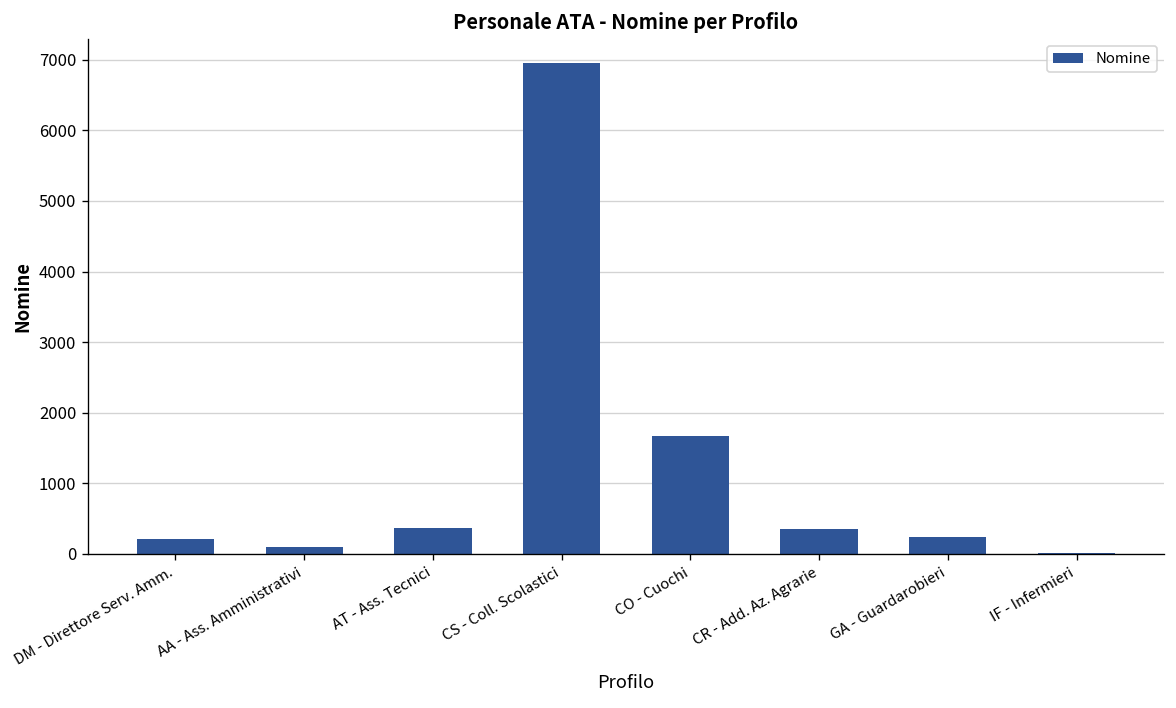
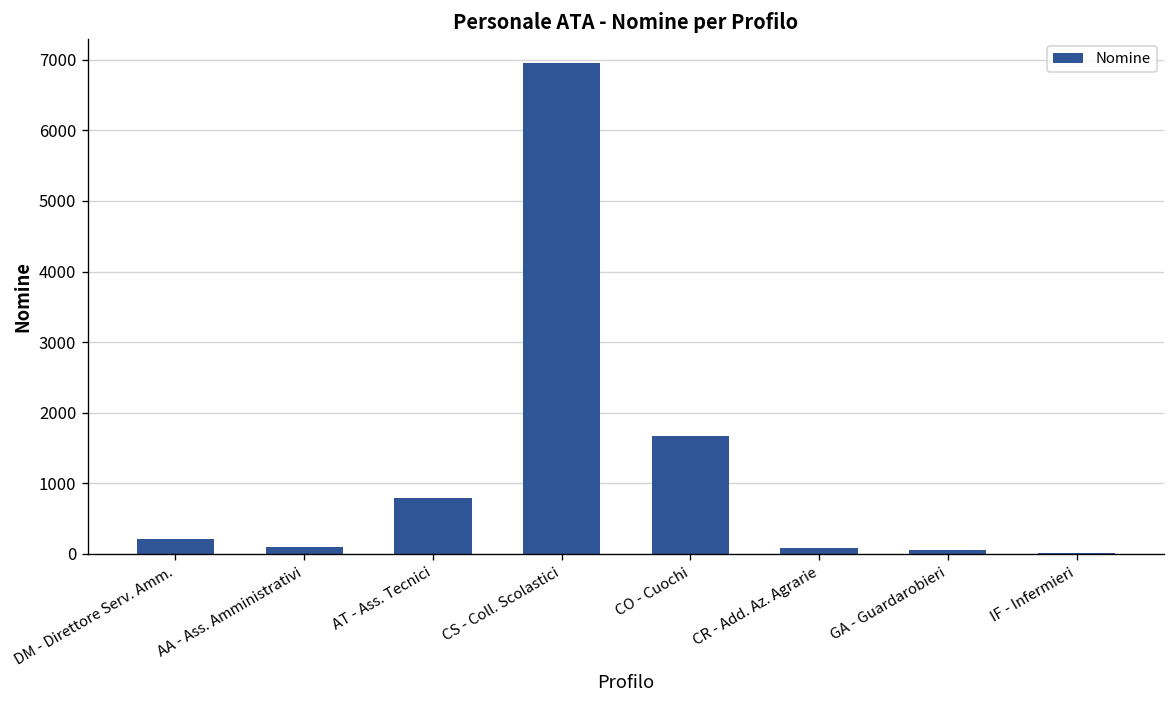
AT - Ass. Tecnici: 400 -> 800
CR - Add. Az. Agrarie: 400 -> 100
GA - Guardarobieri: 200 -> 0
